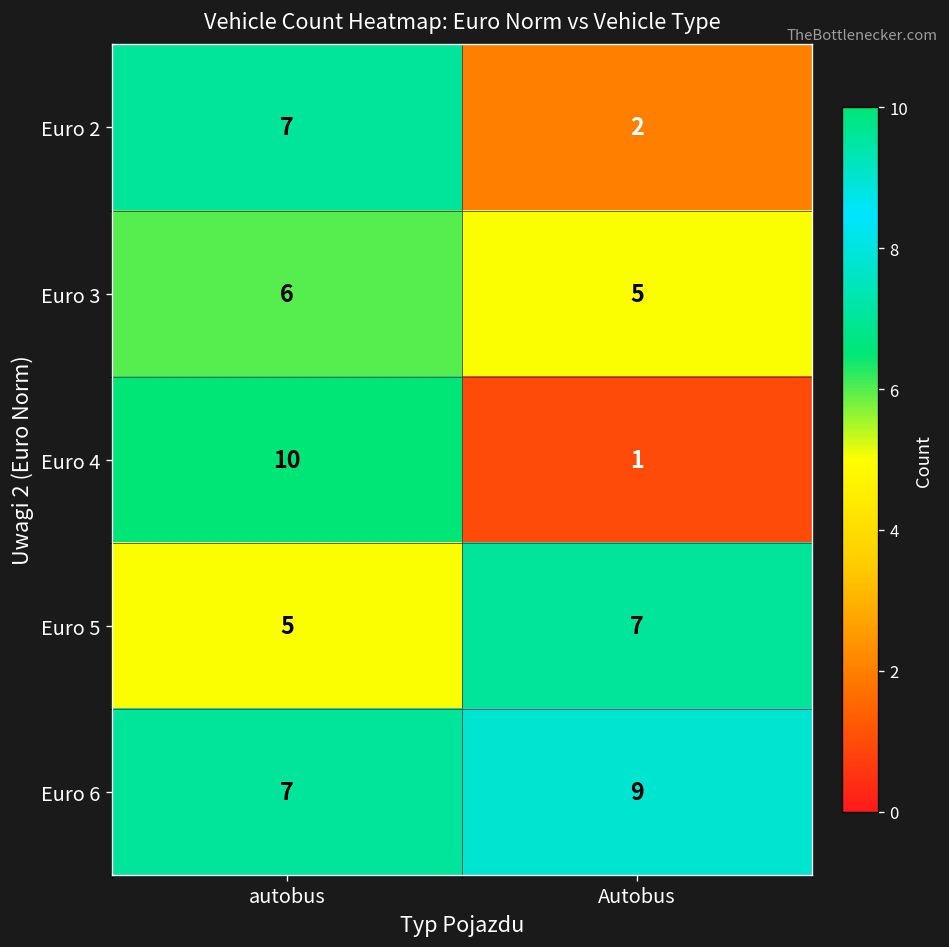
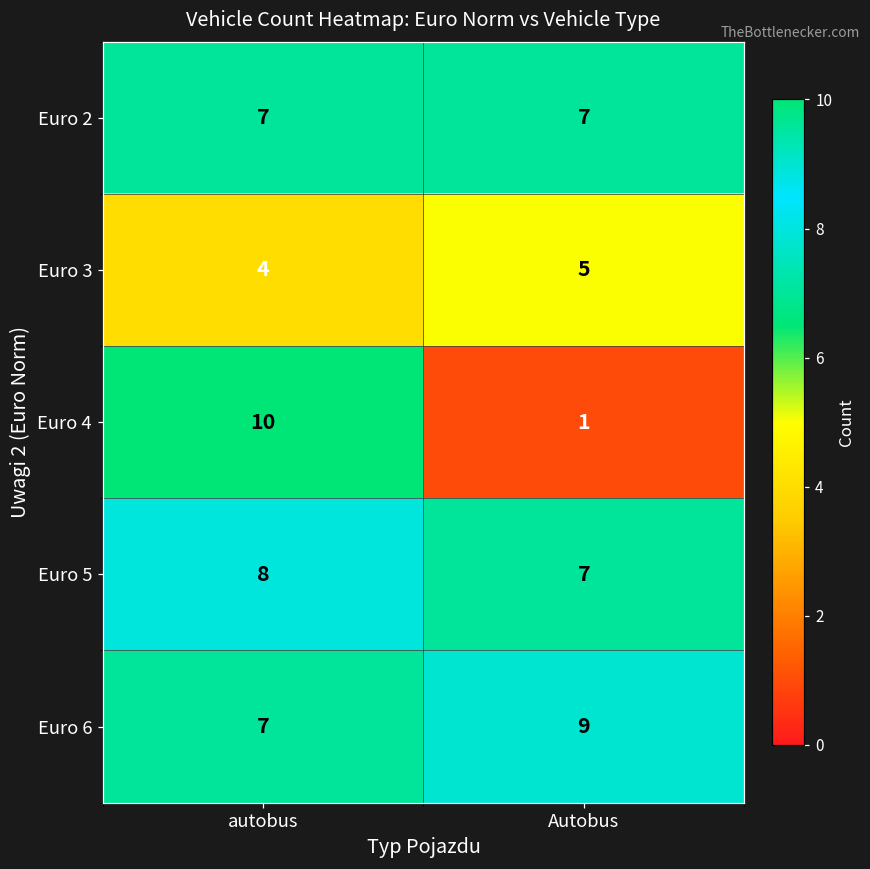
Euro 2, Autobus: 2 -> 7
Euro 3, autobus: 6 -> 4
Euro 5, autobus: 5 -> 8
